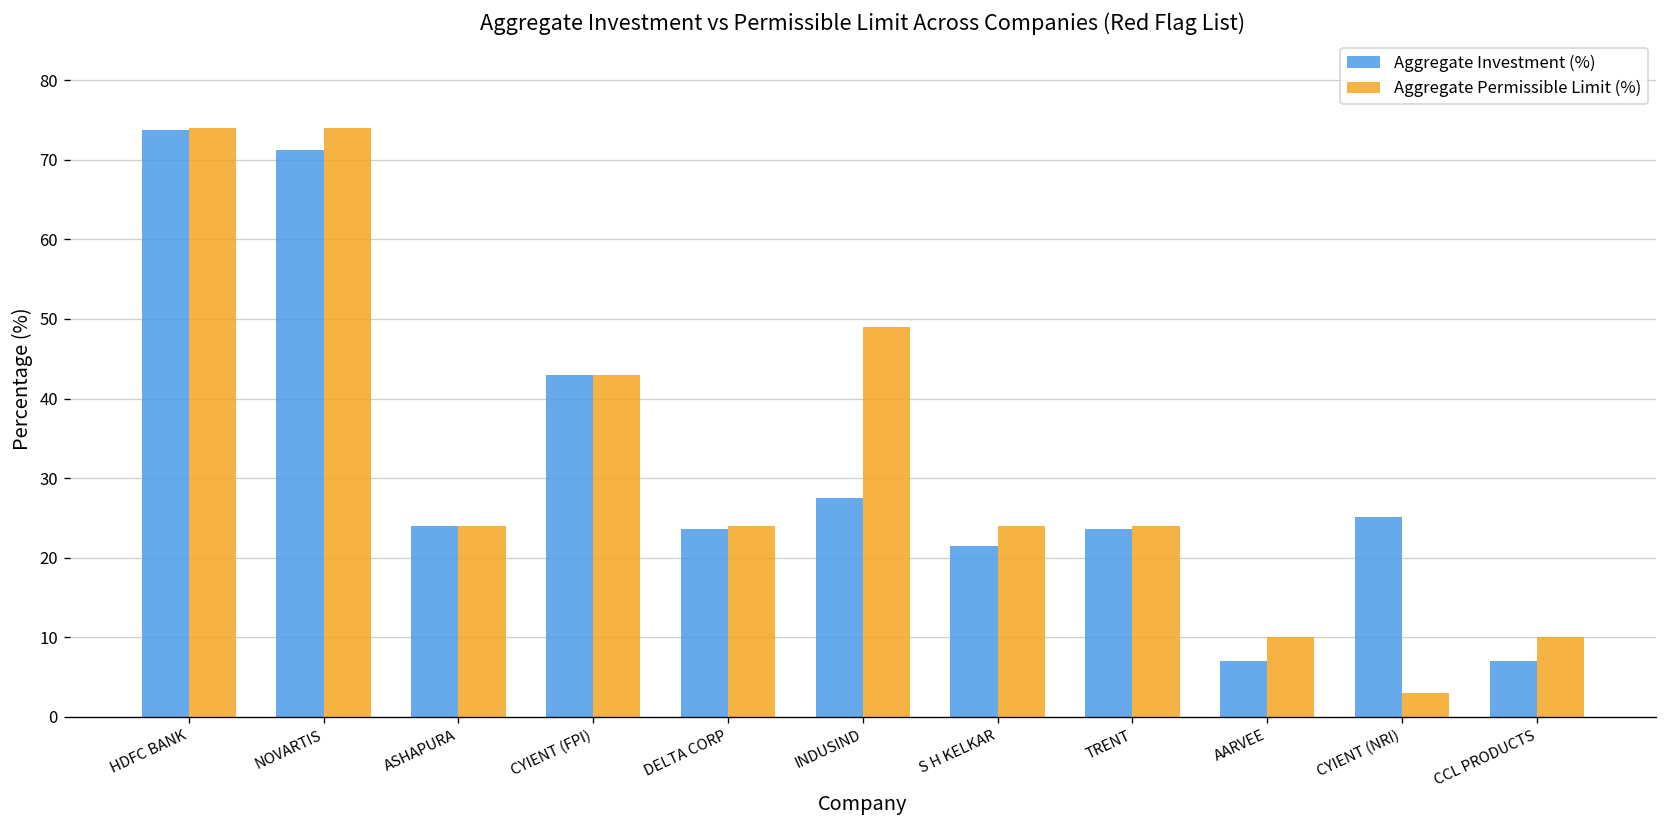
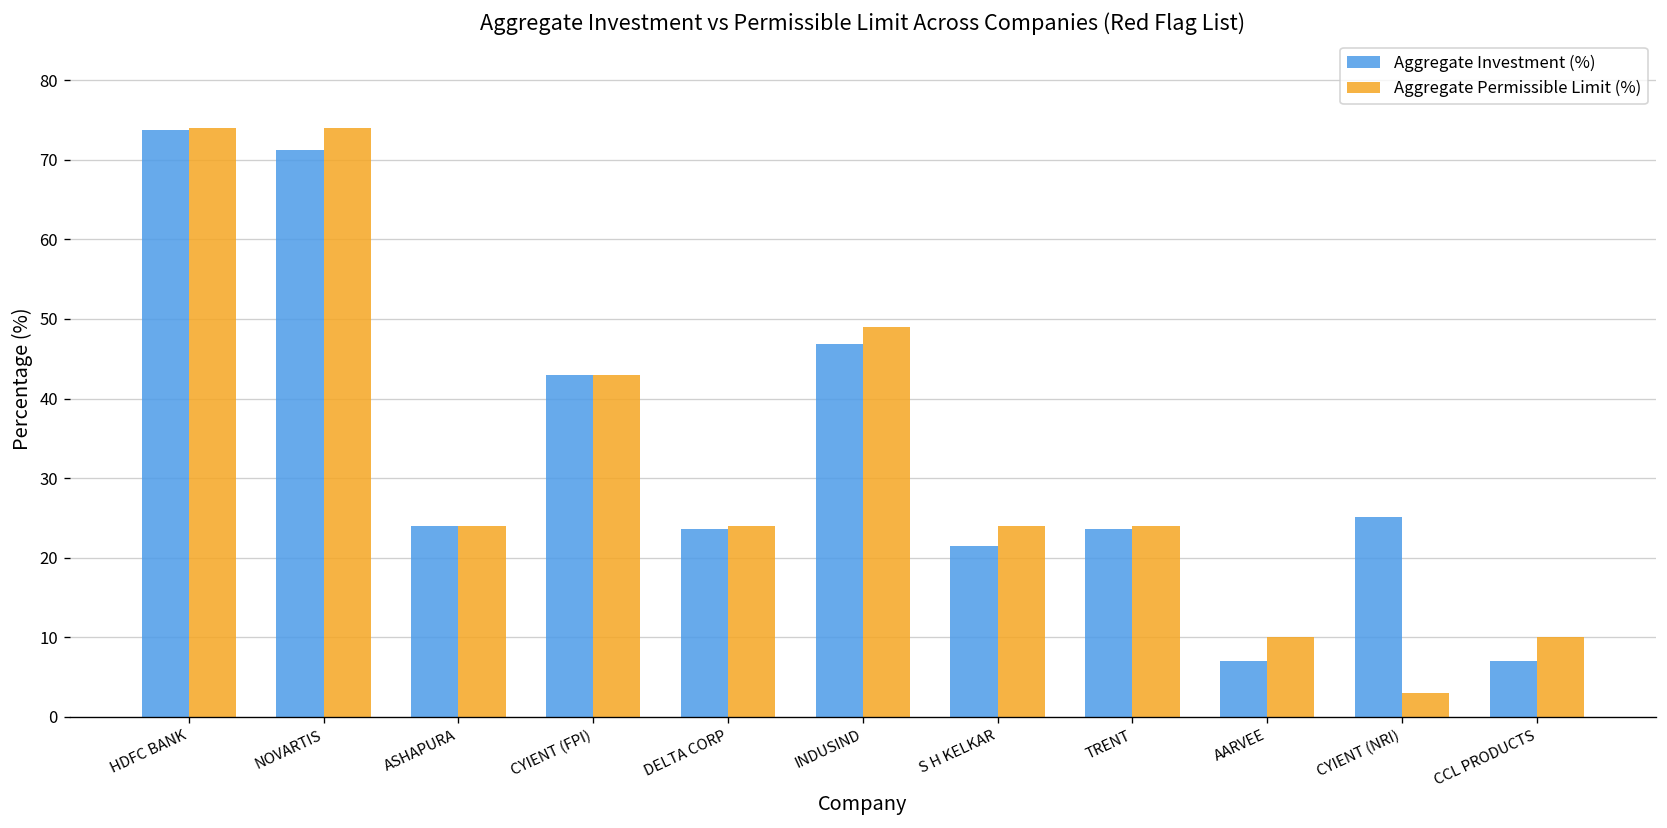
Aggregate Investment (%), INDUSIND: 28 -> 47
